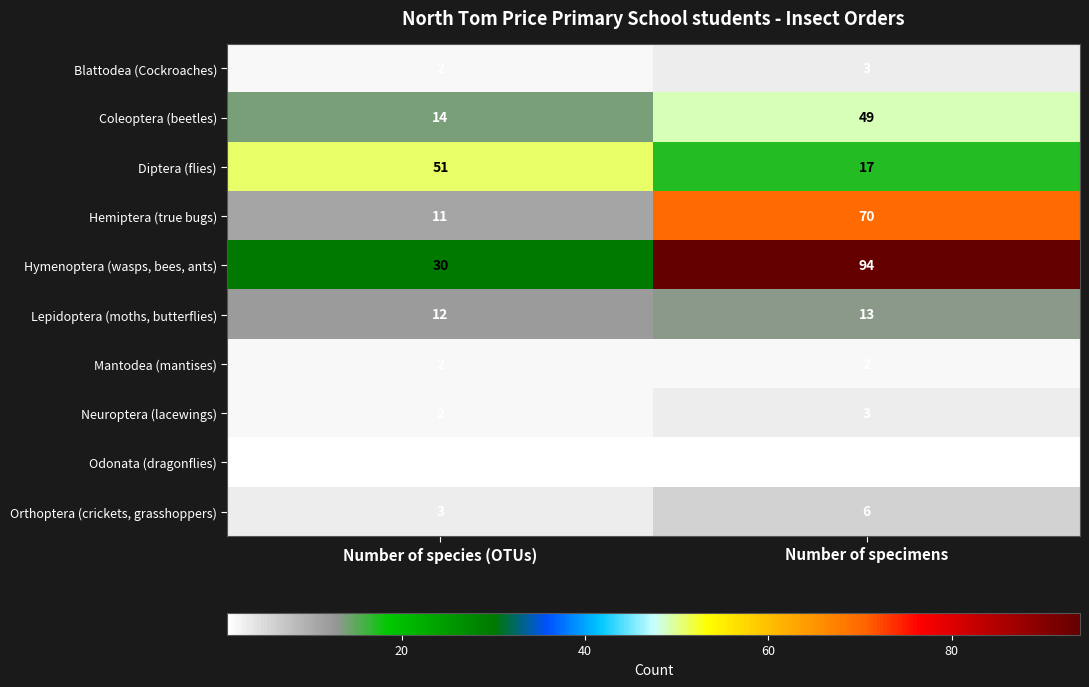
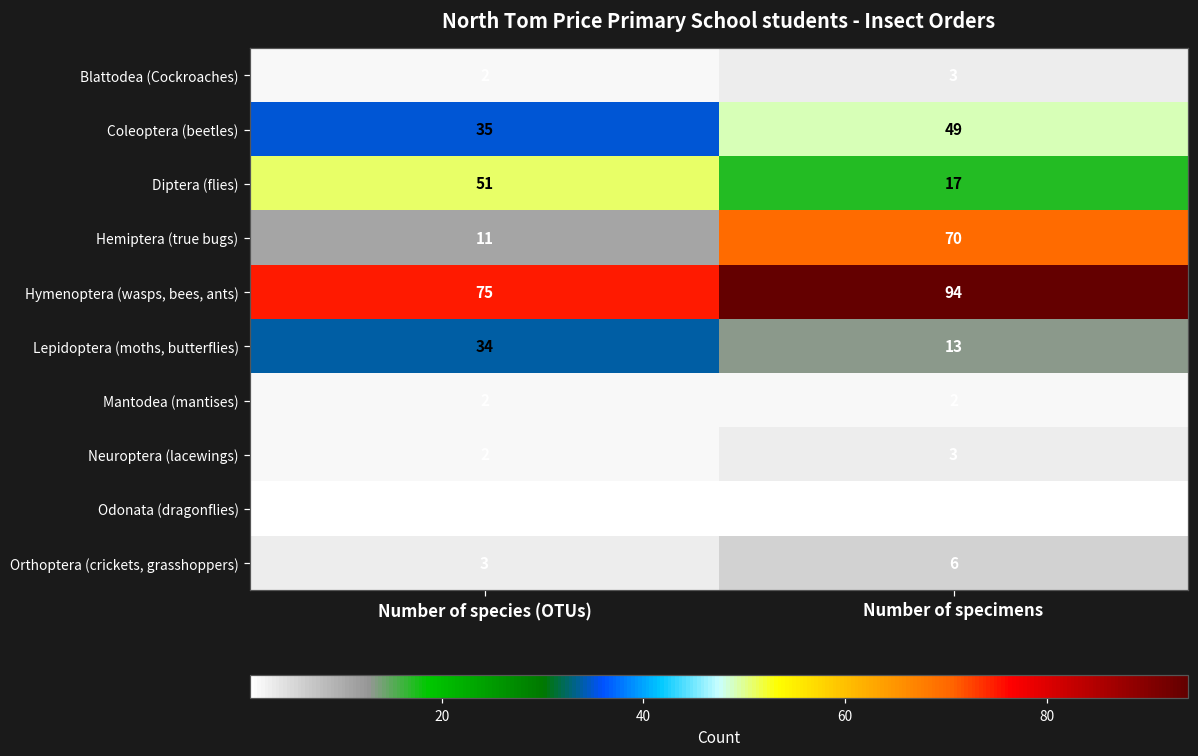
Coleoptera (beetles), Number of species (OTUs): 14 -> 35
Hymenoptera (wasps, bees, ants), Number of species (OTUs): 30 -> 75
Lepidoptera (moths, butterflies), Number of species (OTUs): 12 -> 34
